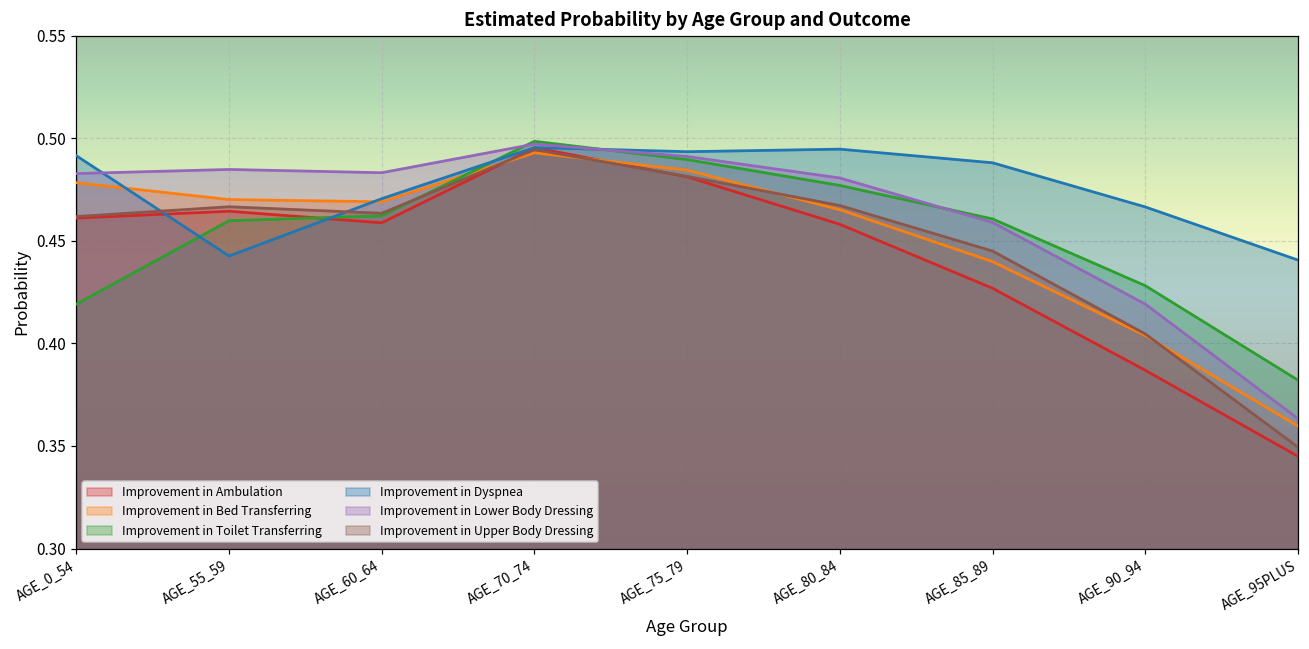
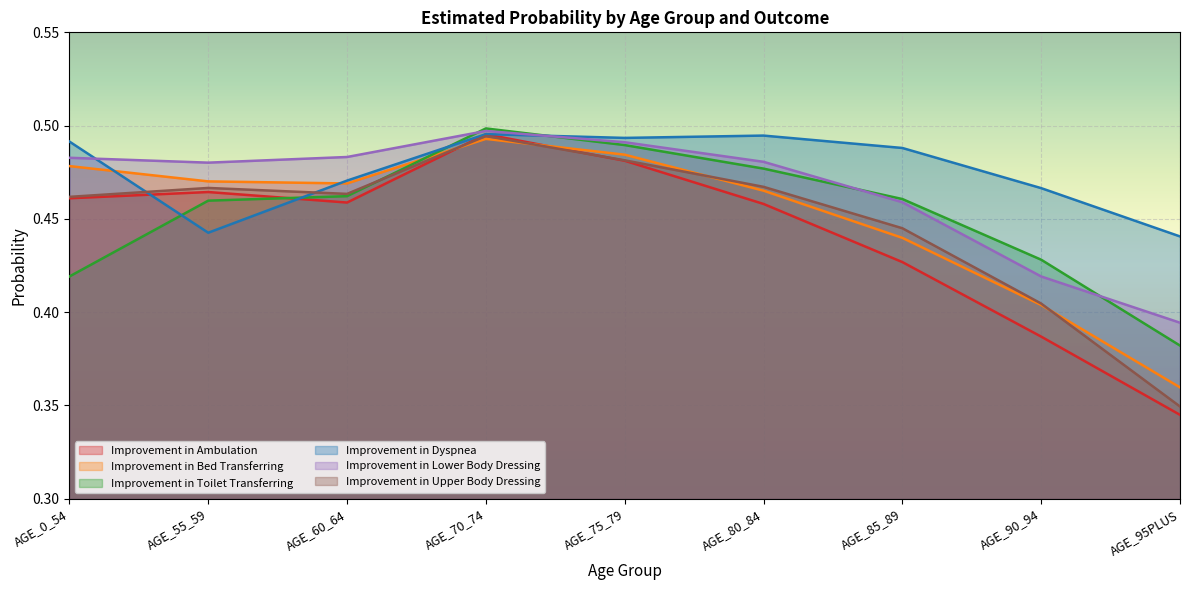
Improvement in Lower Body Dressing, AGE_55_59: 0.485 -> 0.480
Improvement in Lower Body Dressing, AGE_95PLUS: 0.363 -> 0.394
